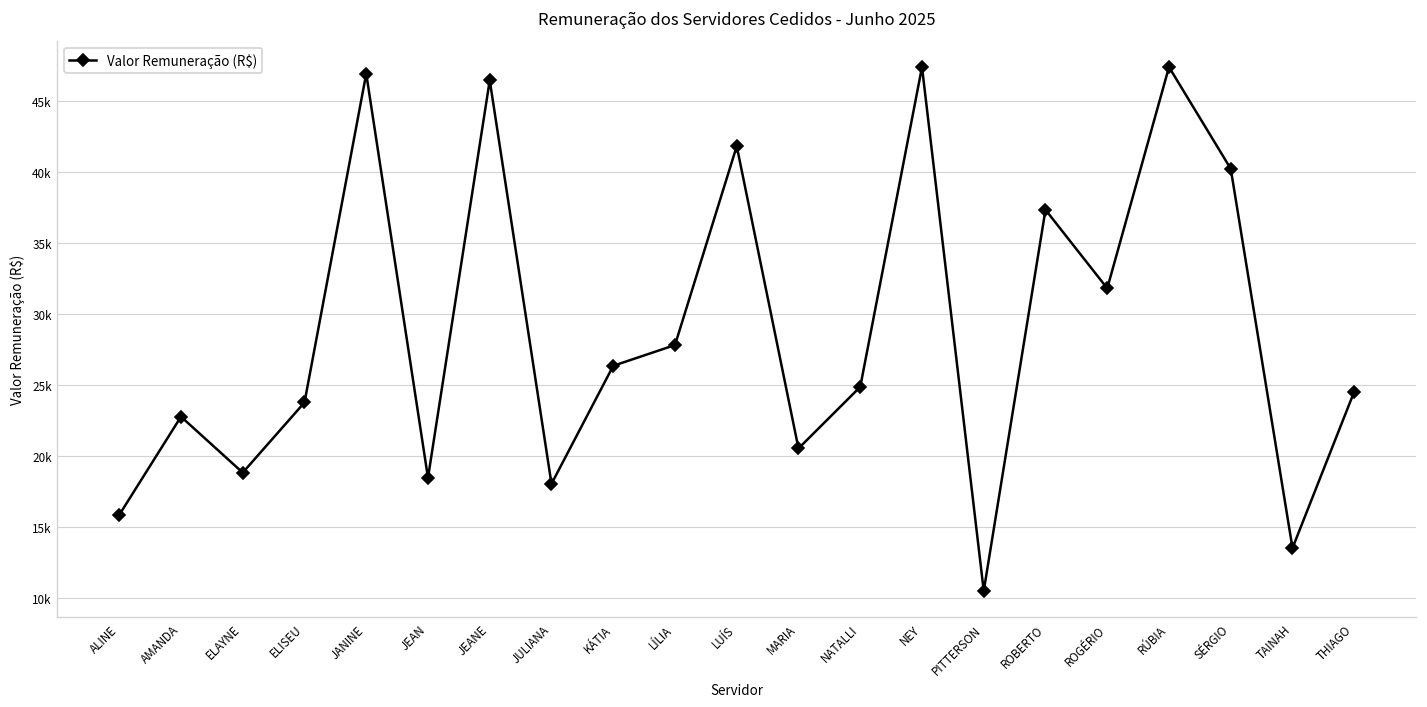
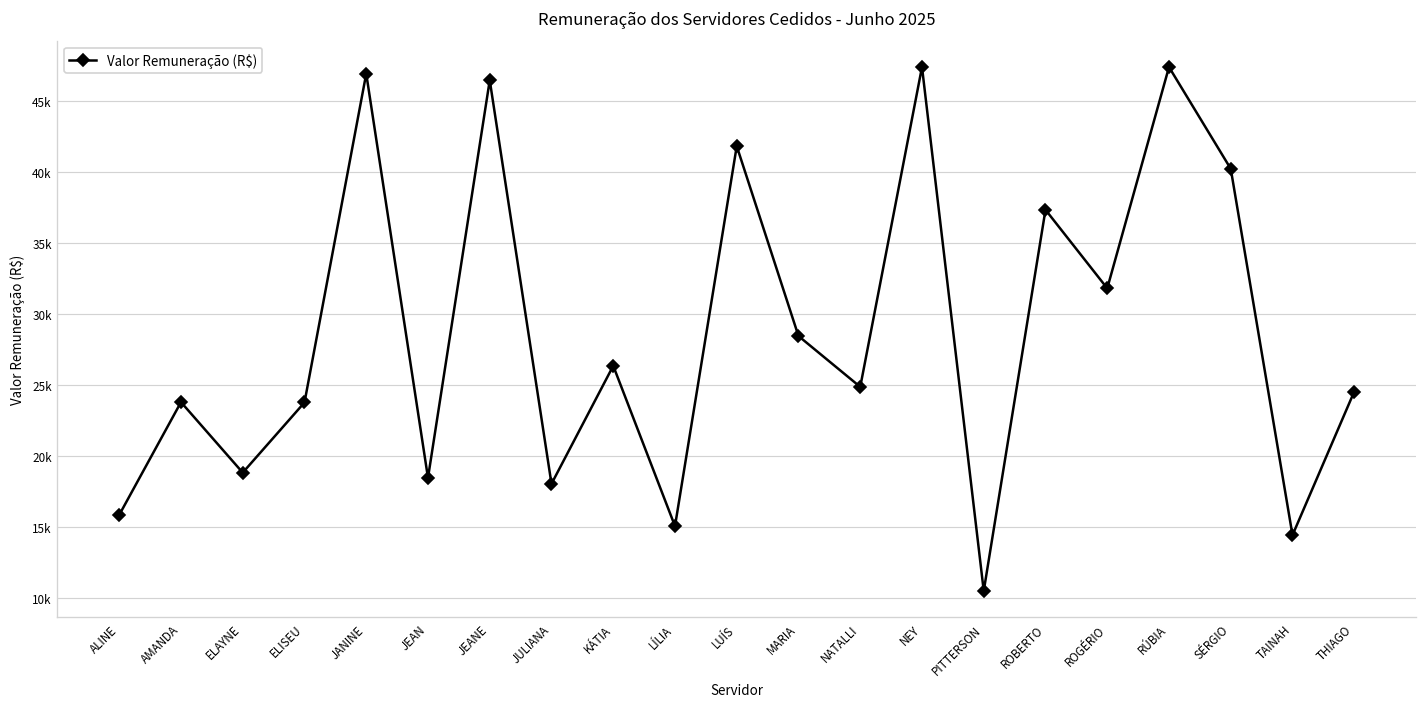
AMANDA: 22800 -> 23800
LÍLIA: 27800 -> 15000
MARIA: 20500 -> 28400
TAINAH: 13500 -> 14400
